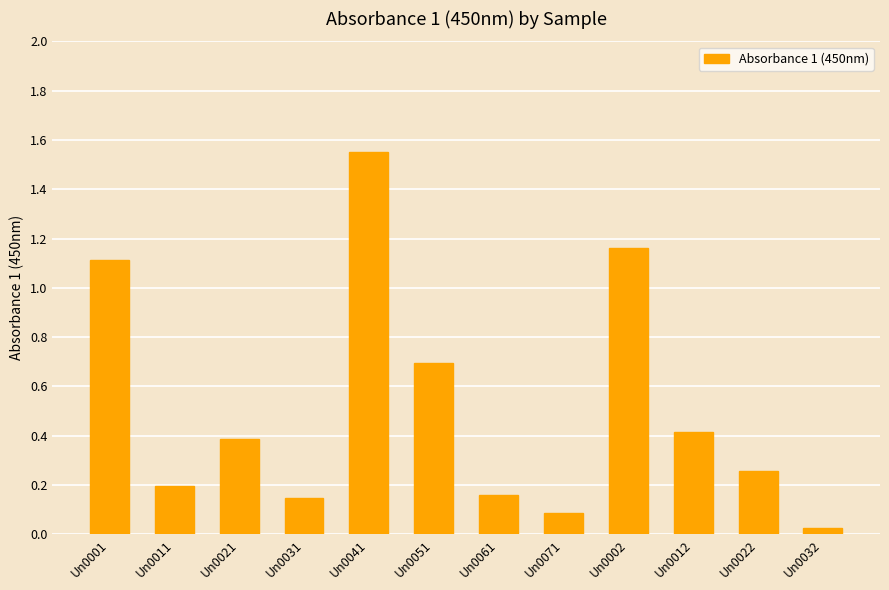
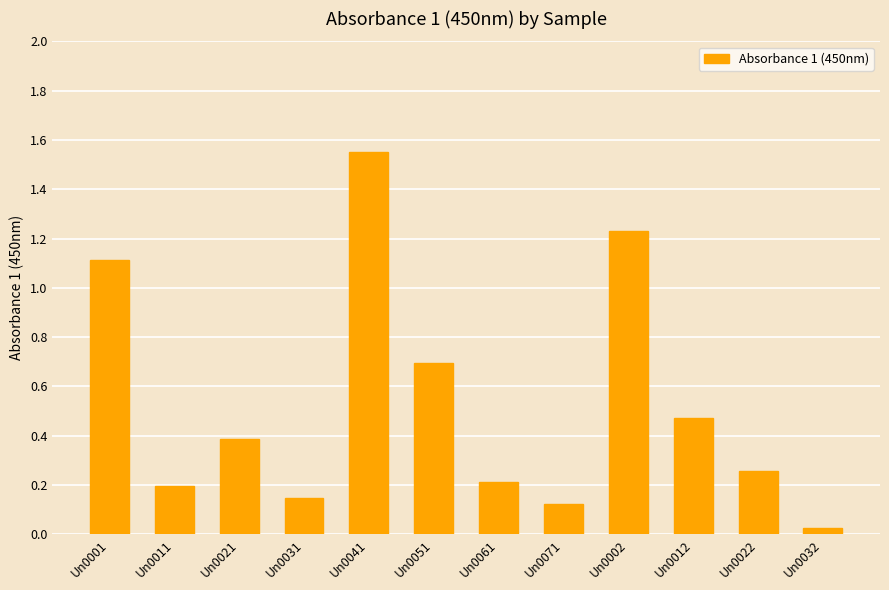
Un0061: 0.16 -> 0.21
Un0071: 0.09 -> 0.12
Un0002: 1.16 -> 1.23
Un0012: 0.41 -> 0.47
